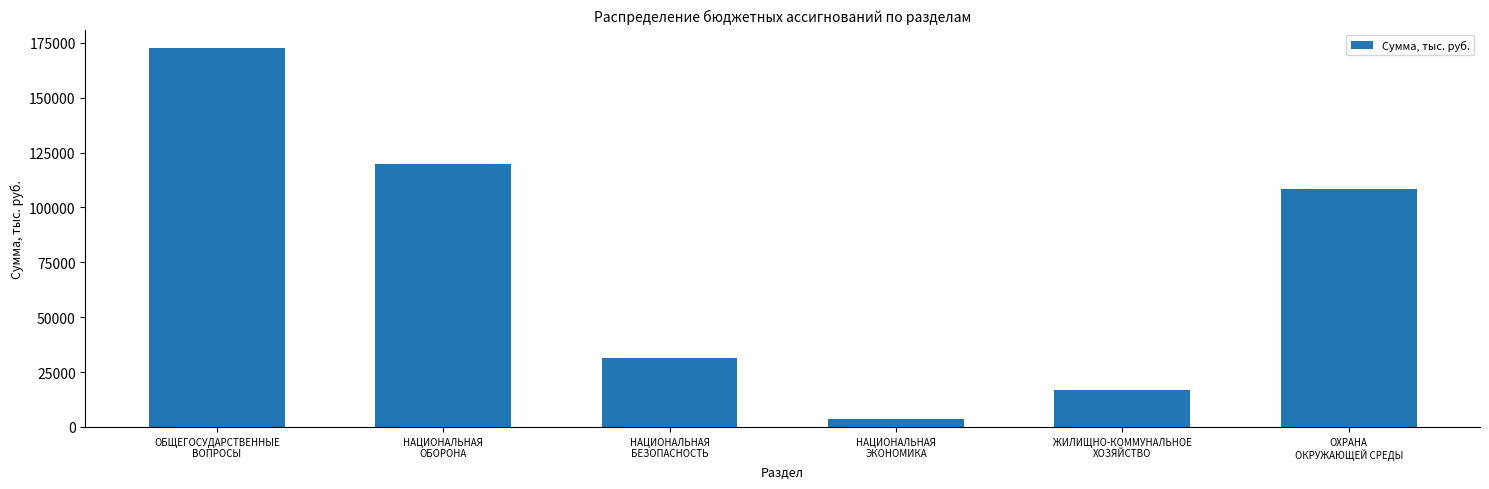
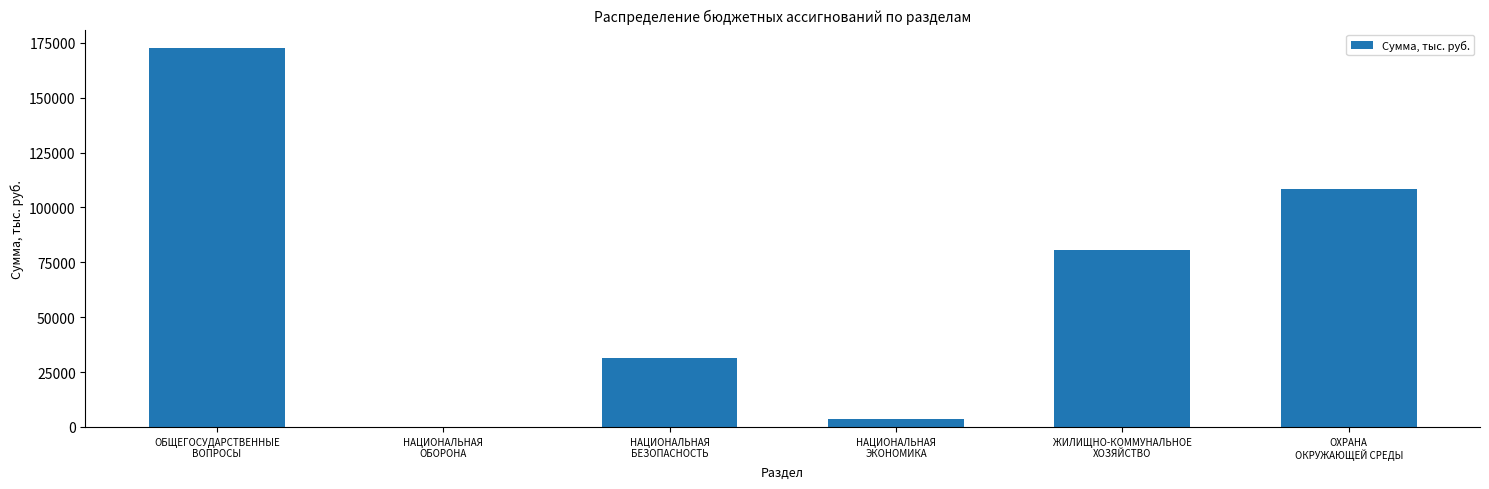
НАЦИОНАЛЬНАЯ ОБОРОНА: 120000 -> 0
ЖИЛИЩНО-КОММУНАЛЬНОЕ ХОЗЯЙСТВО: 17000 -> 81000
